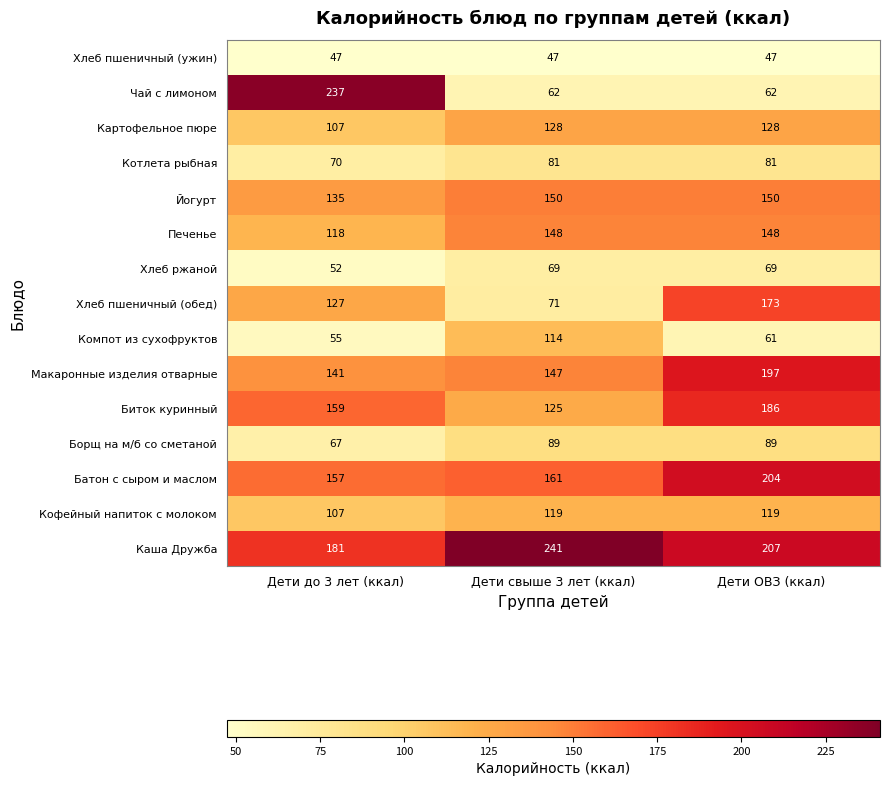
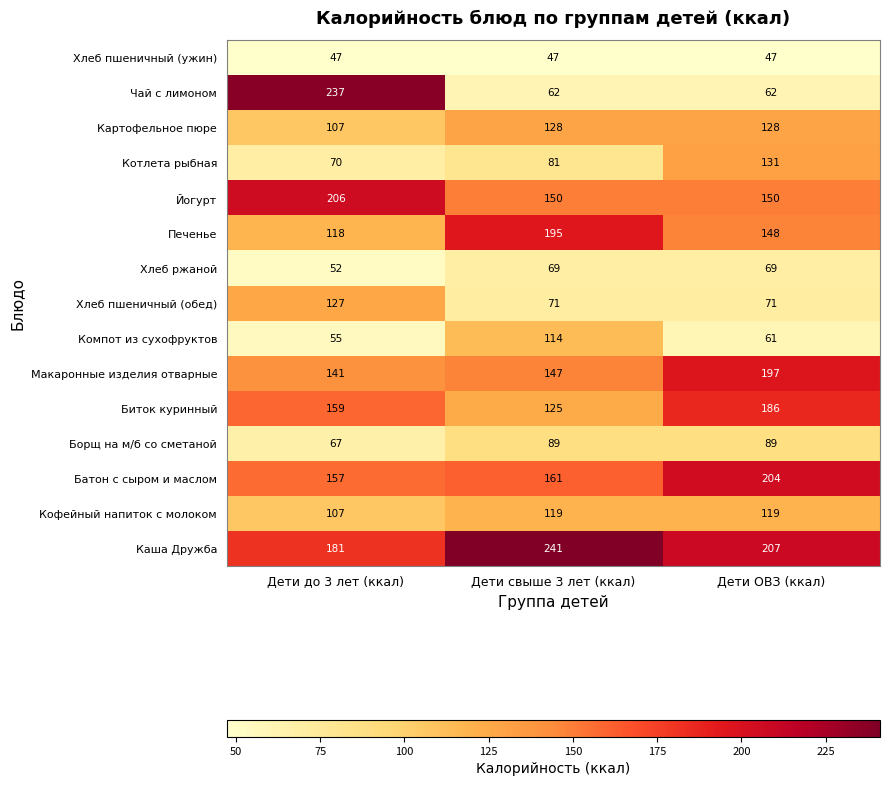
Котлета рыбная, Дети ОВЗ (ккал): 81 -> 131
Йогурт, Дети до 3 лет (ккал): 135 -> 206
Печенье, Дети свыше 3 лет (ккал): 148 -> 195
Хлеб пшеничный (обед), Дети ОВЗ (ккал): 173 -> 71
